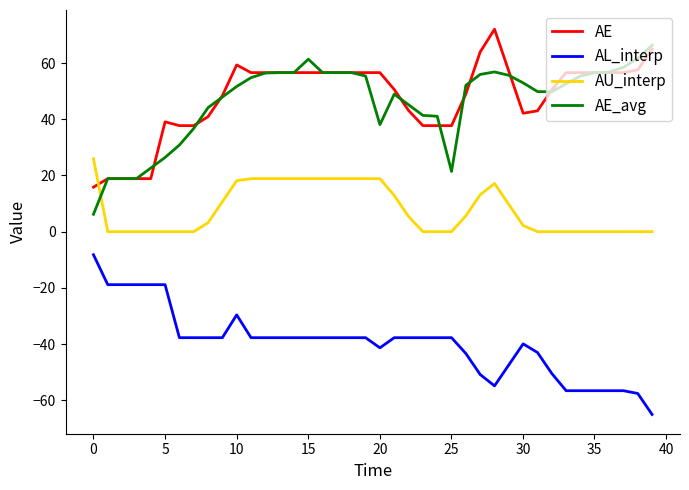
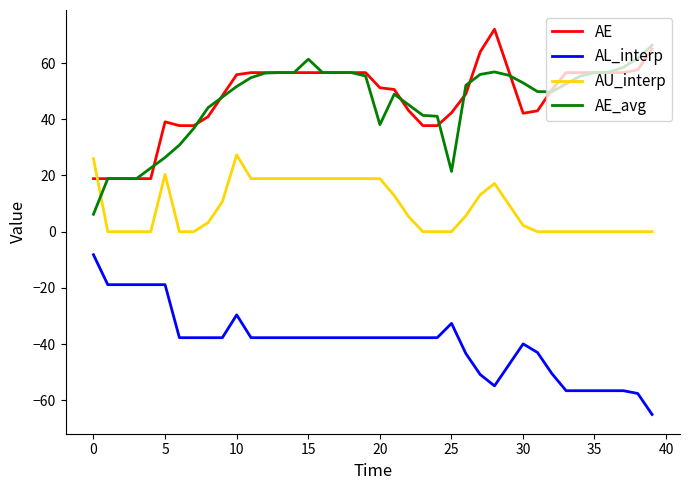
AE, 0: 16 -> 19
AU_interp, 5: 0 -> 20
AE, 10: 59 -> 56
AU_interp, 10: 18 -> 27
AE, 20: 57 -> 51
AL_interp, 20: -41 -> -38
AE, 25: 38 -> 42
AL_interp, 25: -38 -> -33
